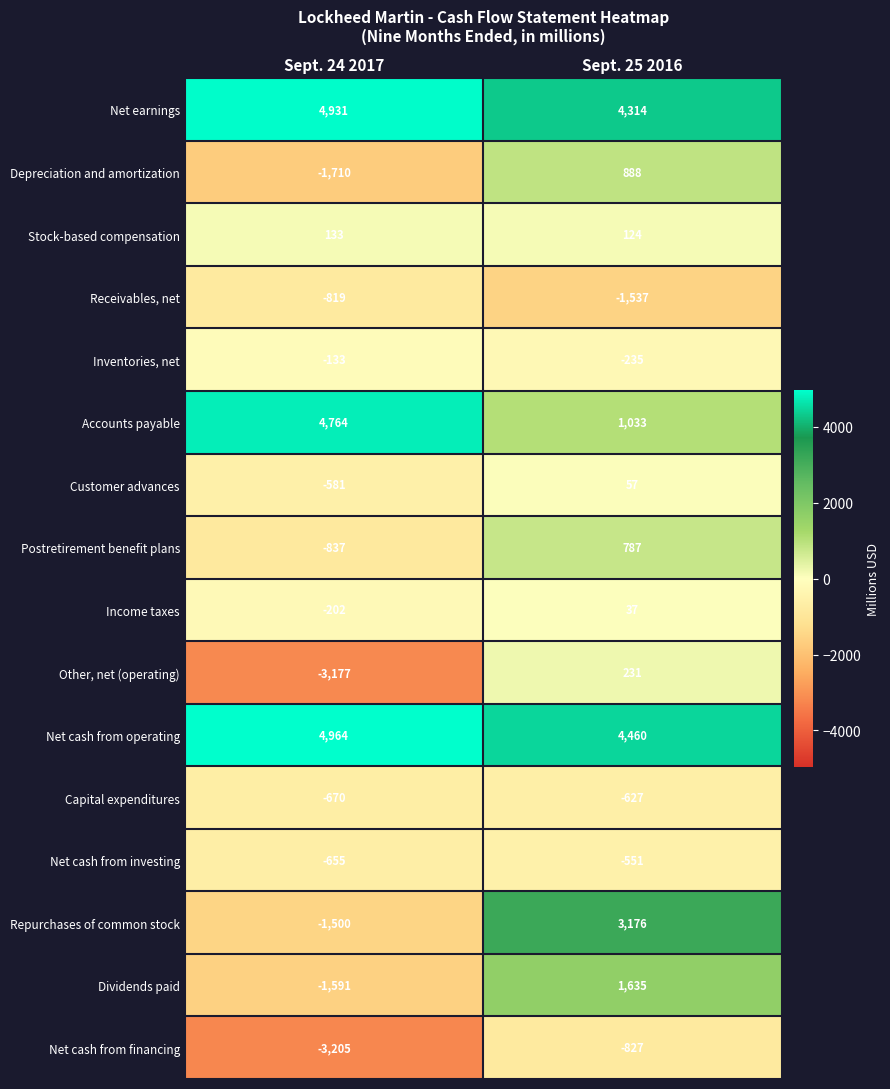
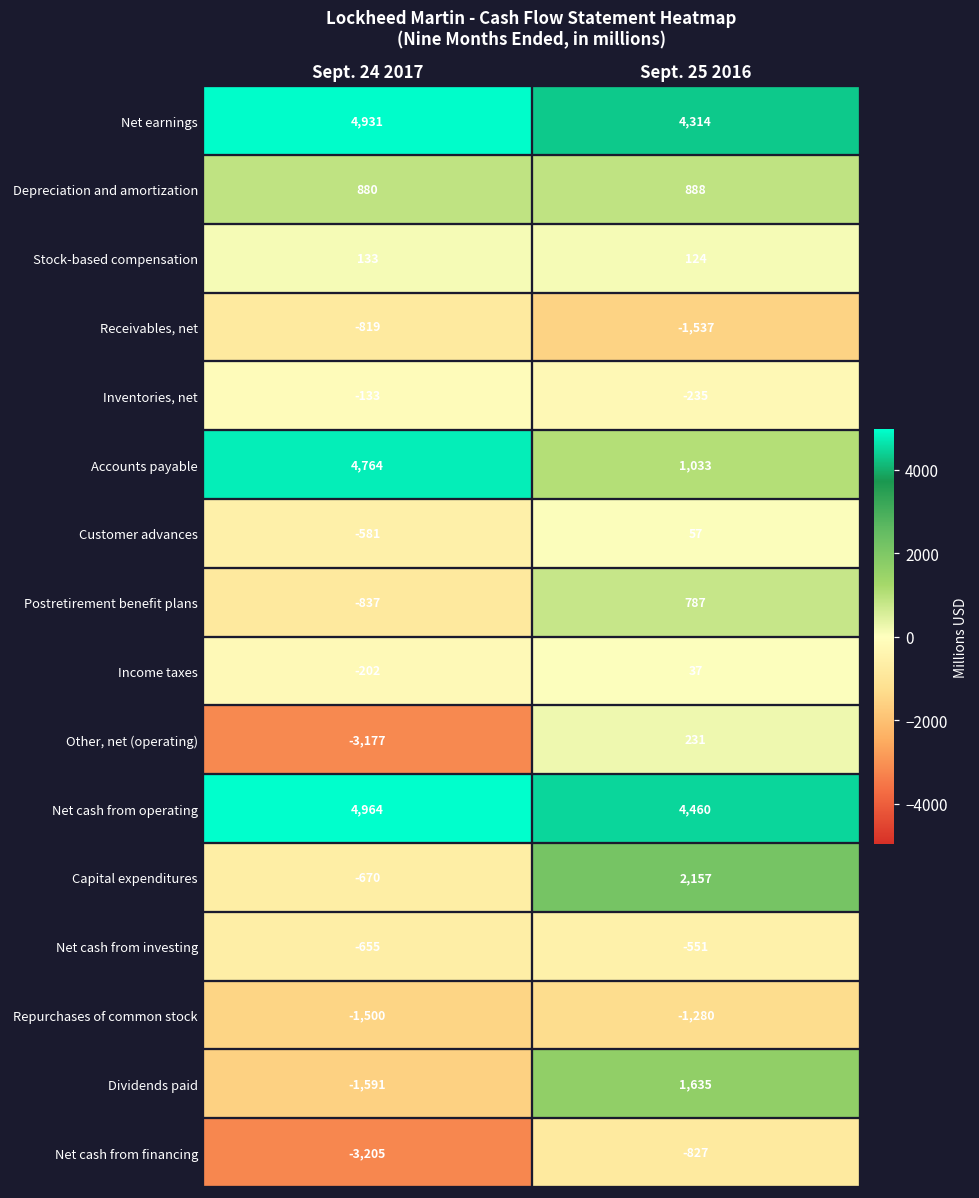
Depreciation and amortization, Sept. 24 2017: -1,710 -> 880
Capital expenditures, Sept. 25 2016: -627 -> 2,157
Repurchases of common stock, Sept. 25 2016: 3,176 -> -1,280
